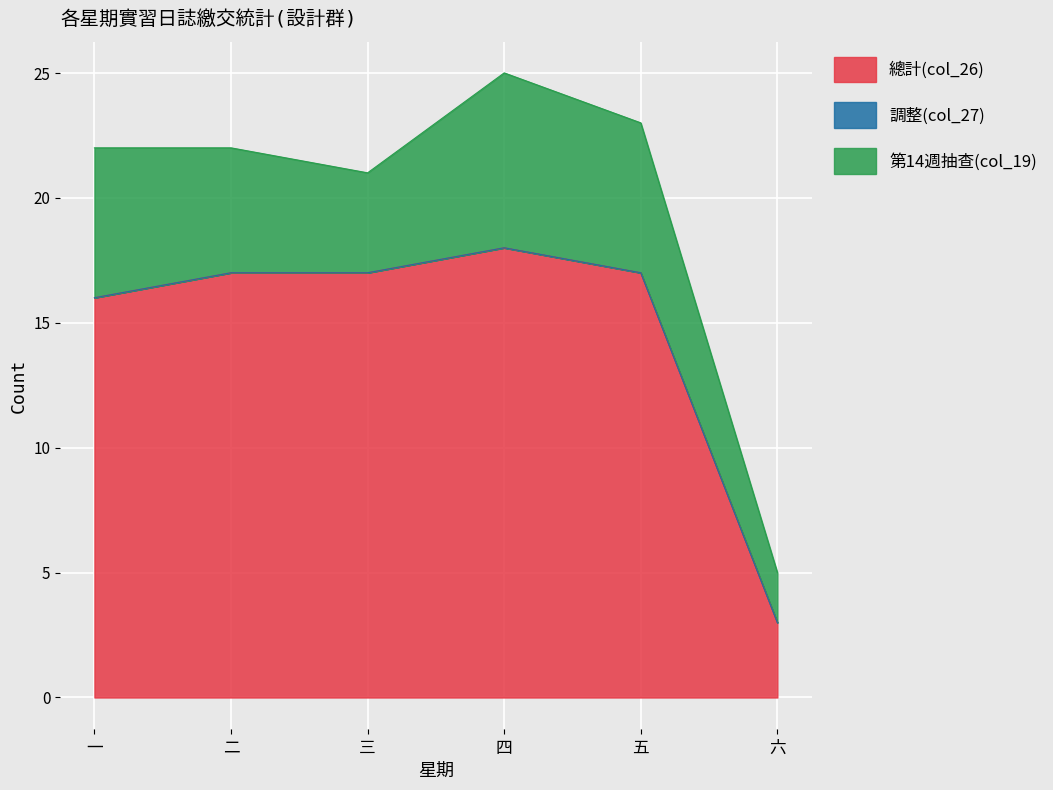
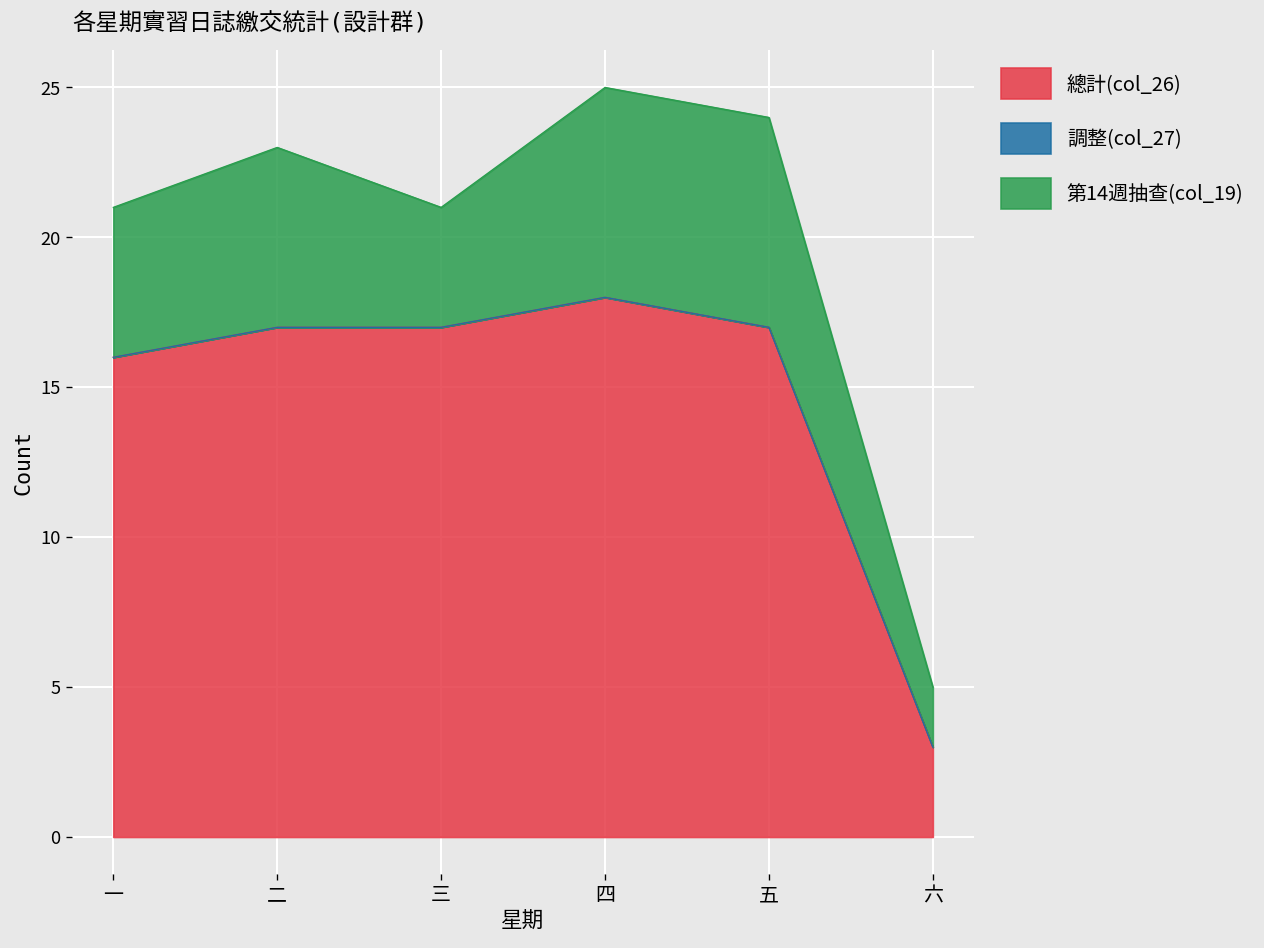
第14週抽查(col_19), 一: 6 -> 5
第14週抽查(col_19), 二: 5 -> 6
第14週抽查(col_19), 五: 6 -> 7
